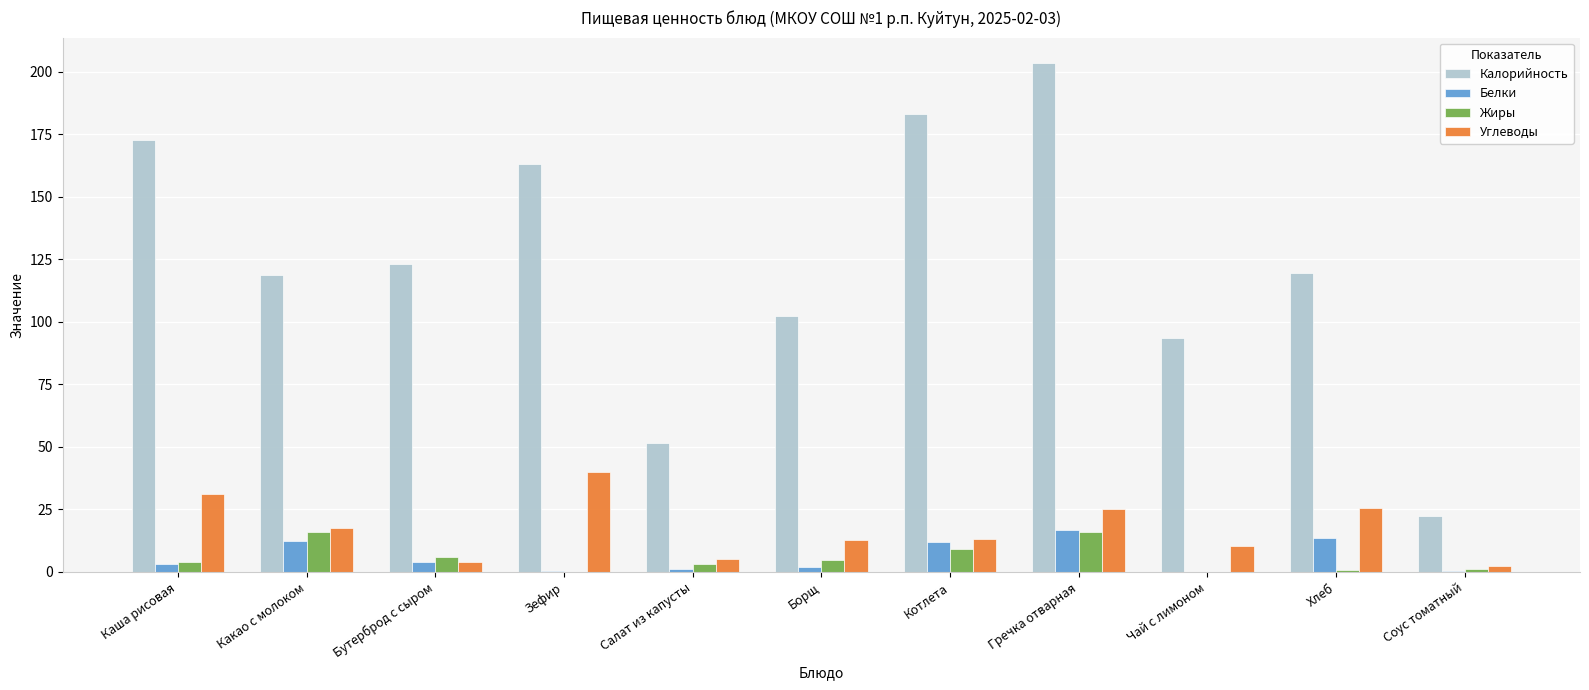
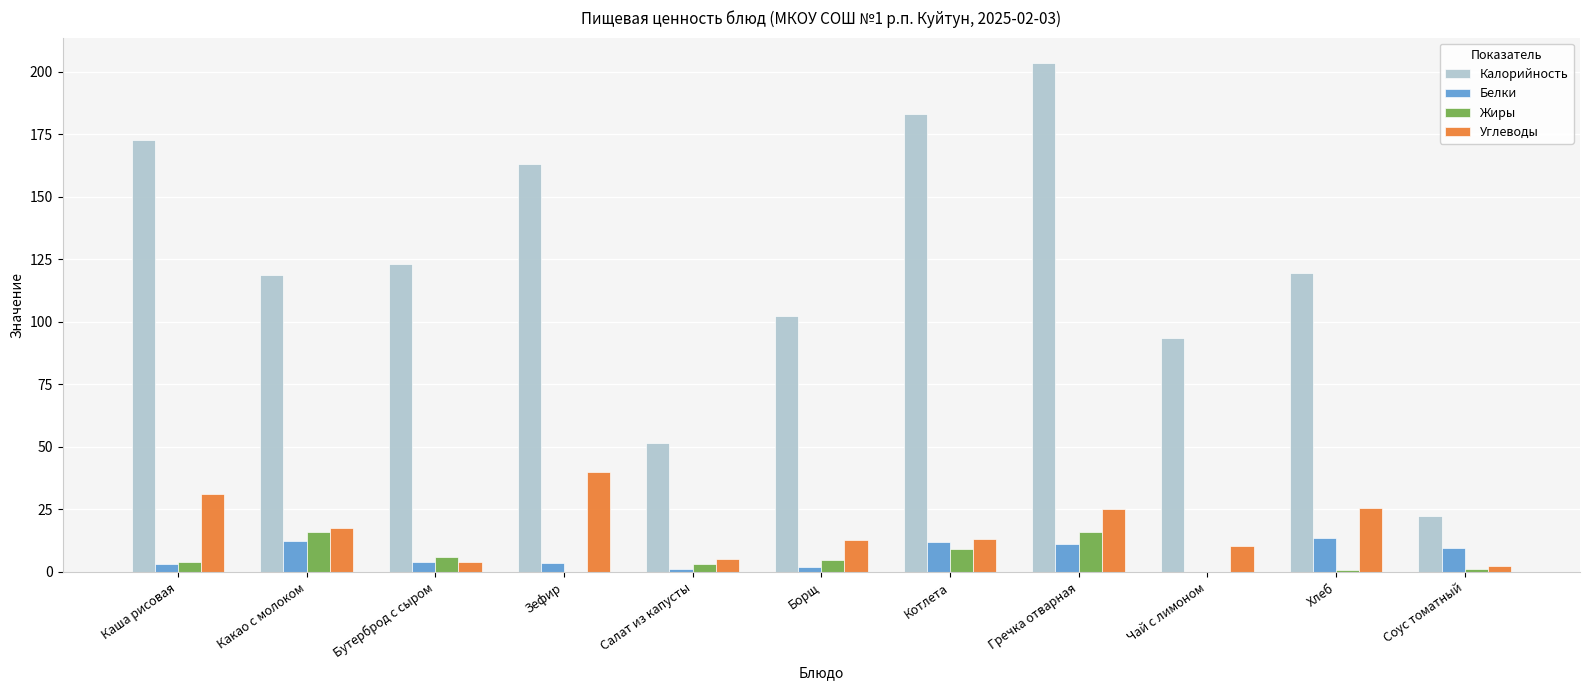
Белки, Зефир: 0 -> 4
Белки, Гречка отварная: 17 -> 11
Белки, Соус томатный: 0 -> 10
